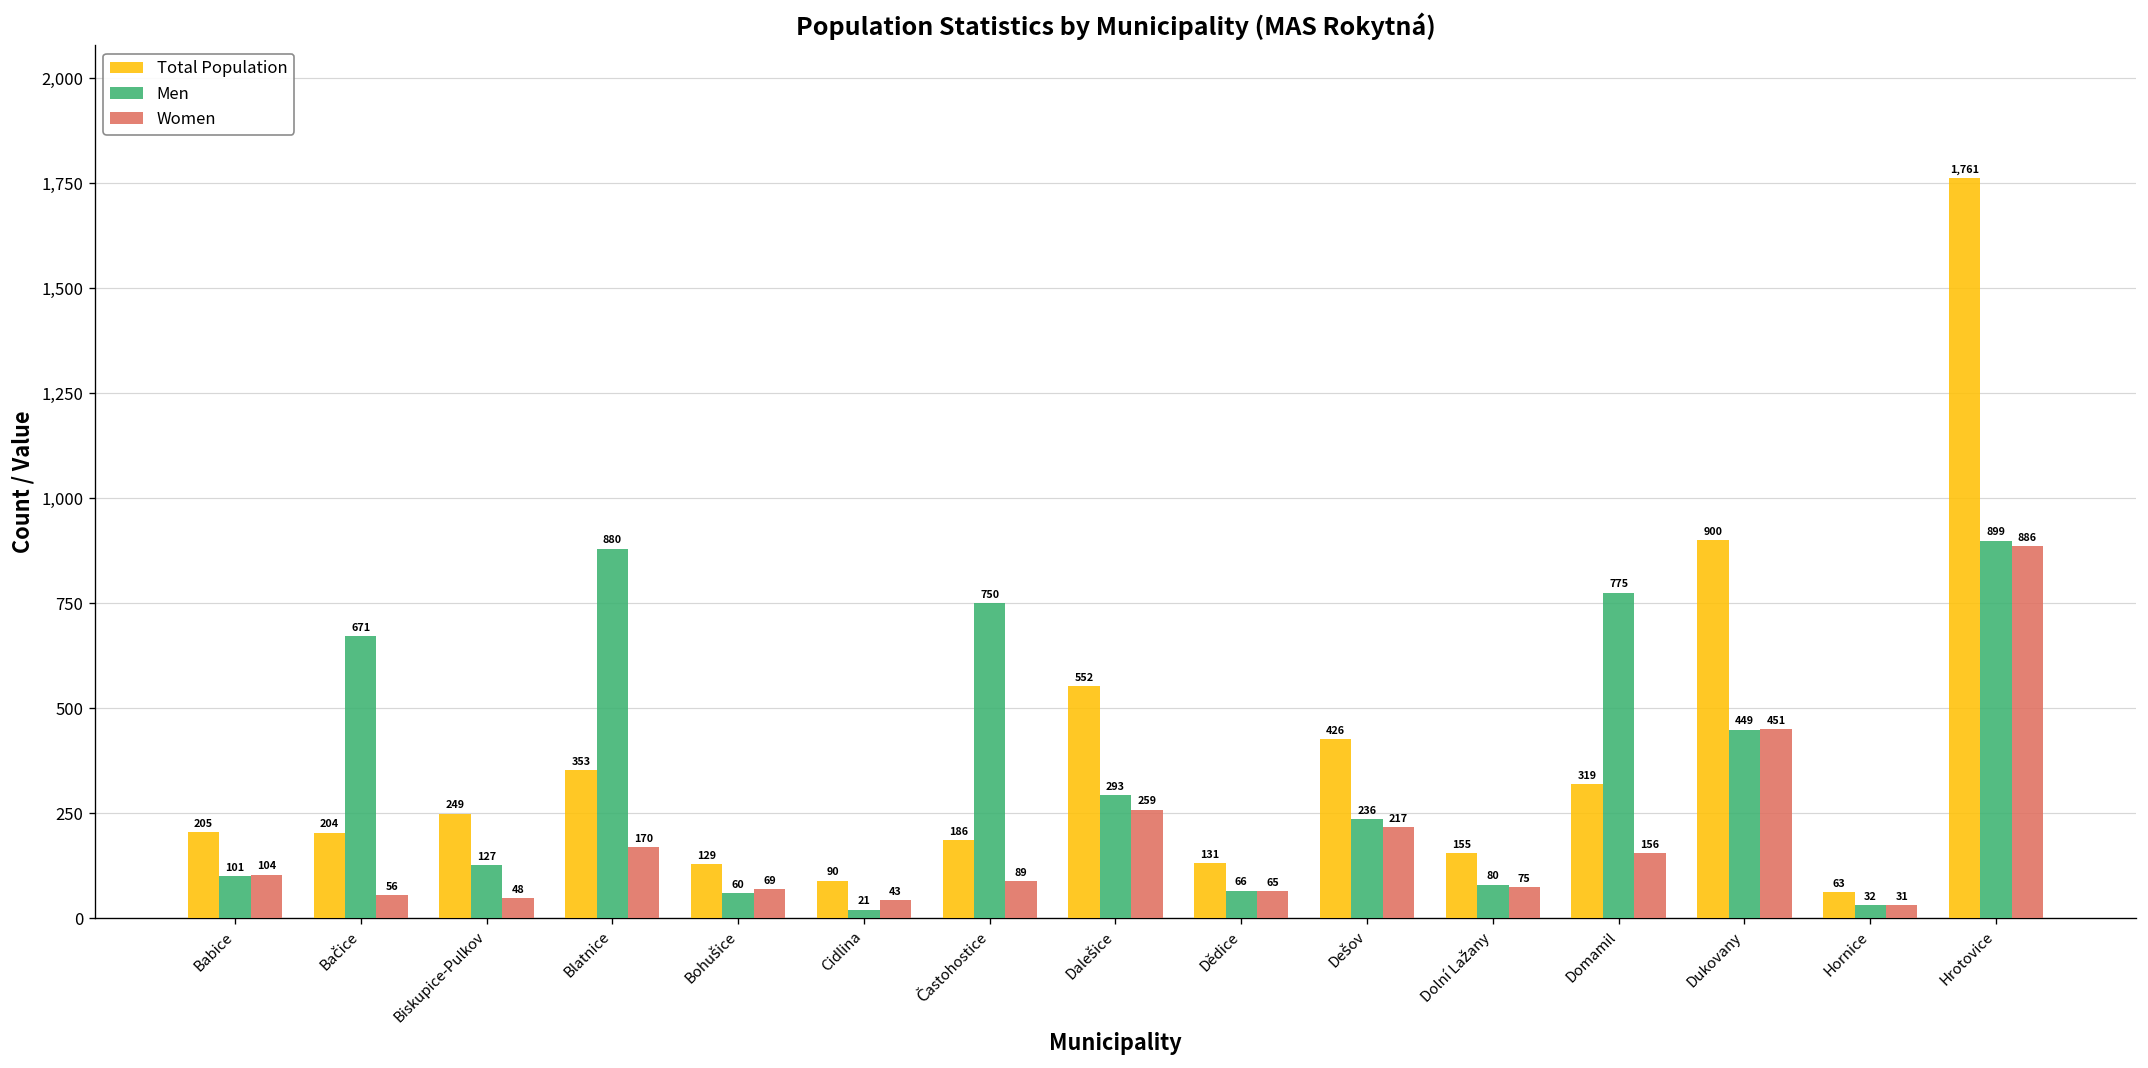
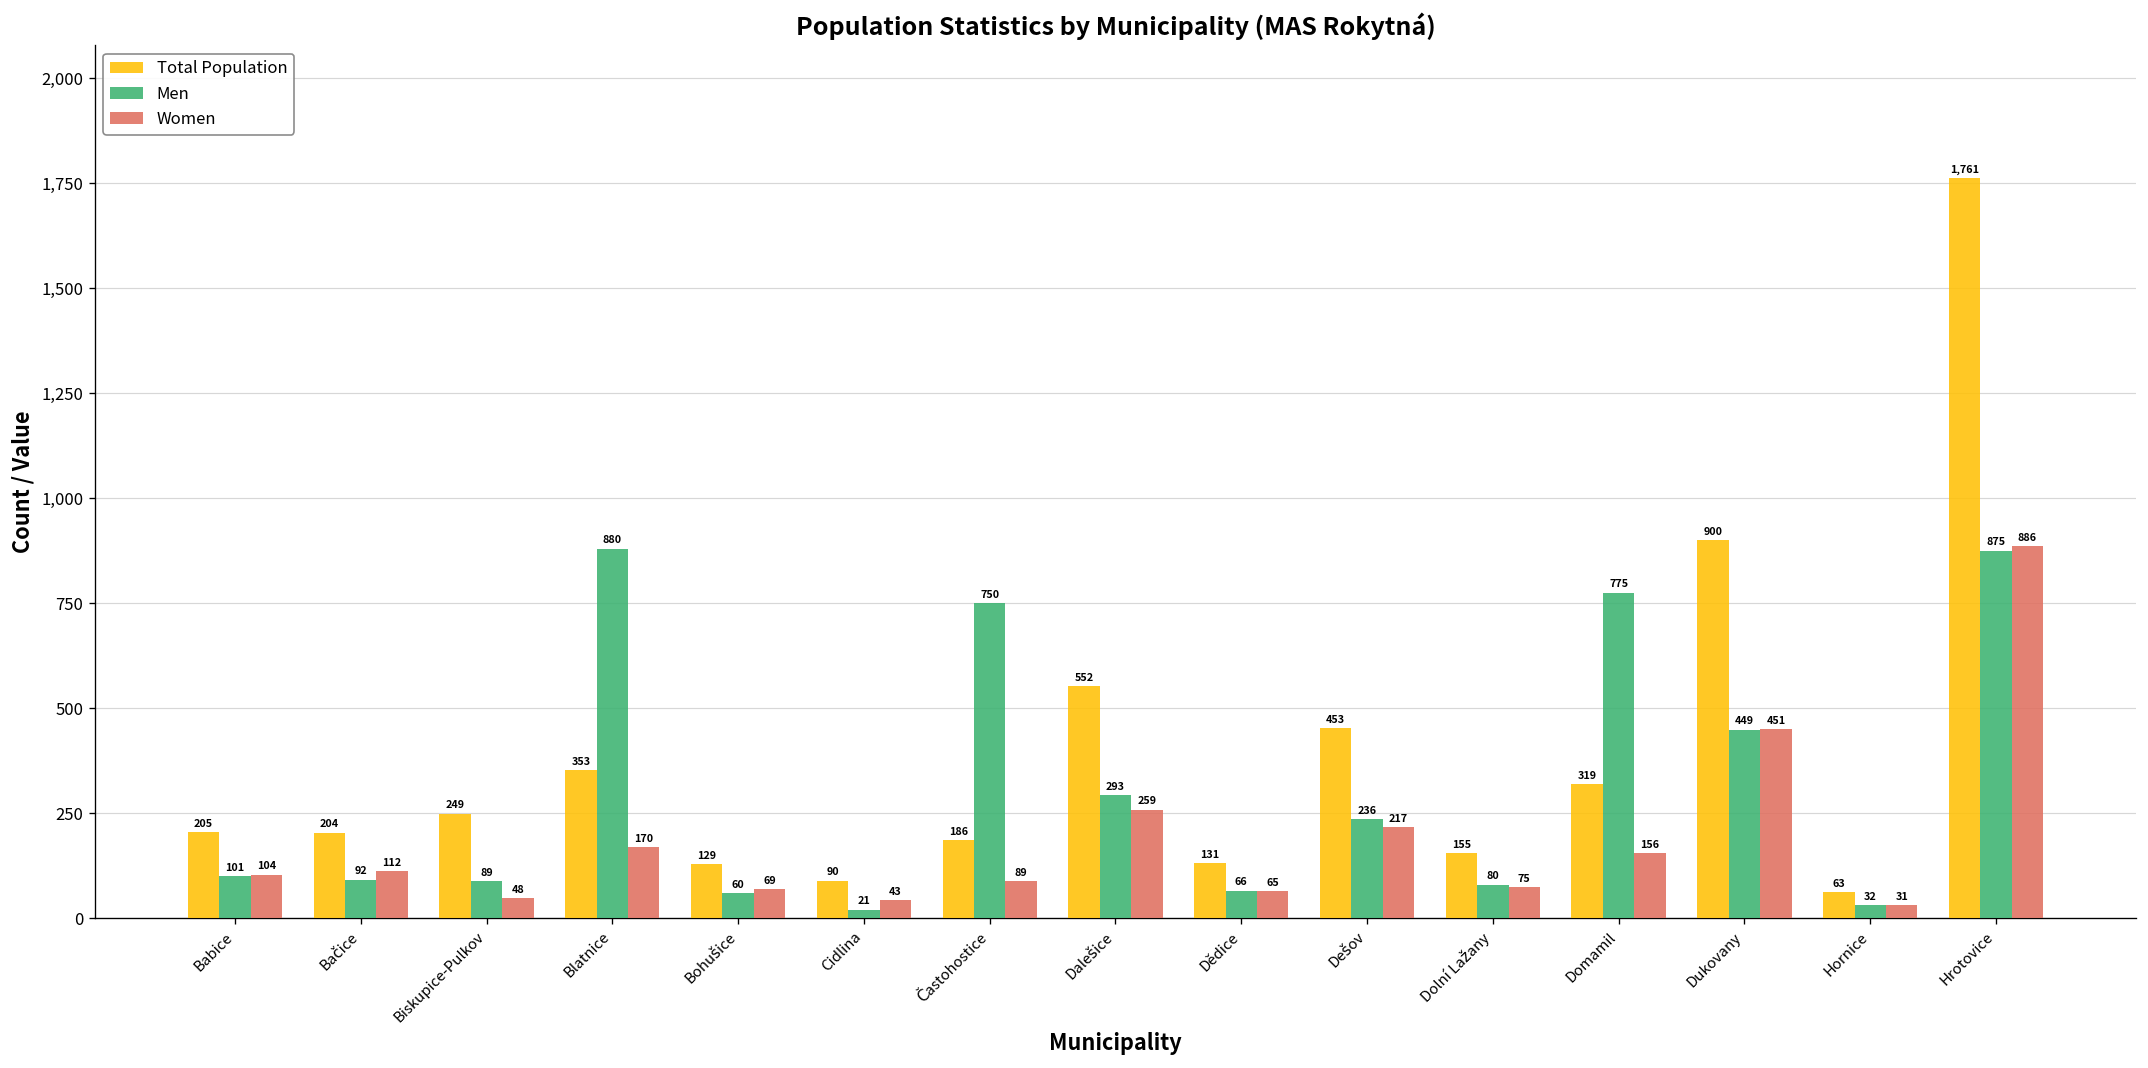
Men, Bačice: 671 -> 92
Women, Bačice: 56 -> 112
Men, Biskupice-Pulkov: 127 -> 89
Total Population, Dešov: 426 -> 453
Men, Hrotovice: 899 -> 875
